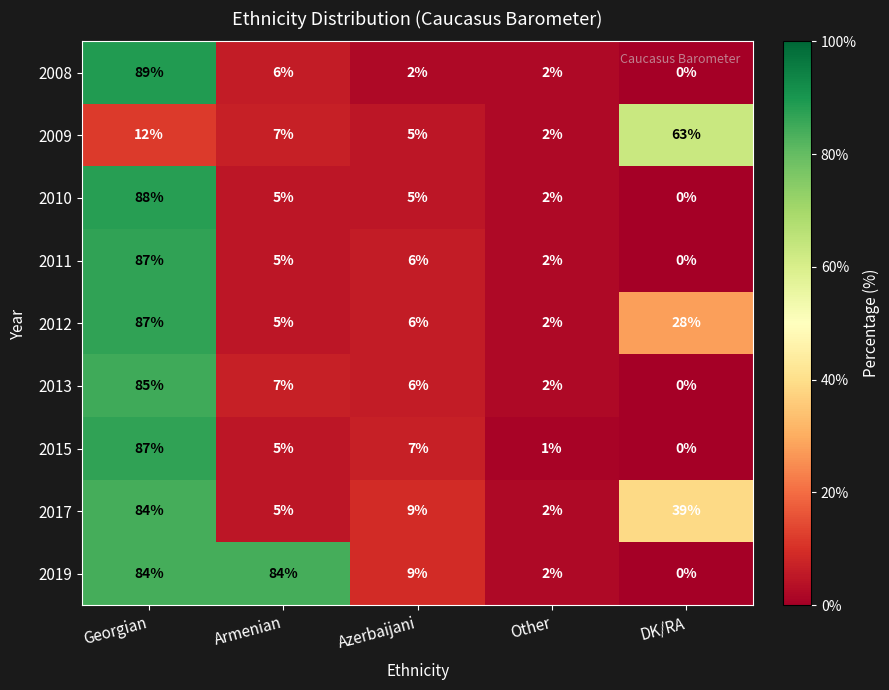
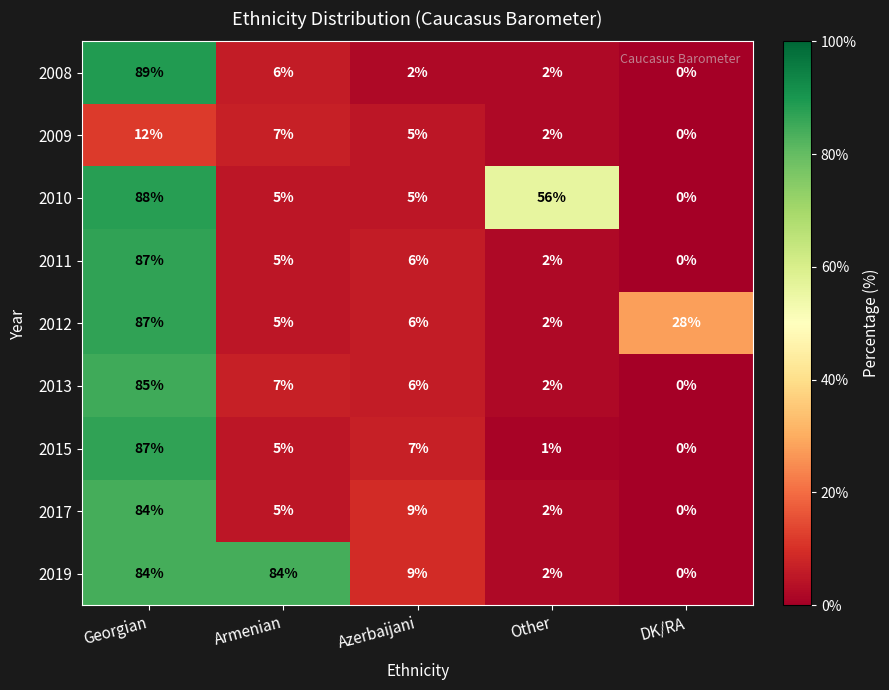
2009, DK/RA: 63% -> 0%
2010, Other: 2% -> 56%
2017, DK/RA: 39% -> 0%
